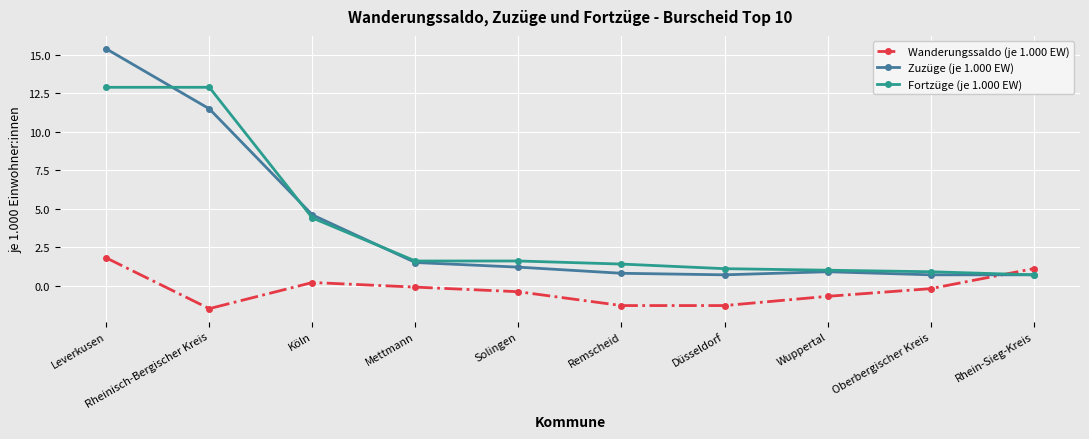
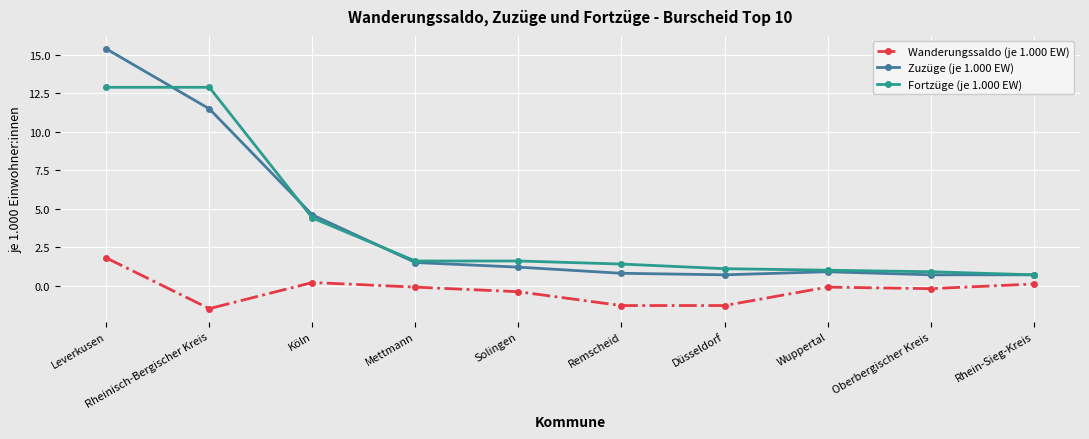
Wanderungssaldo (je 1.000 EW), Wuppertal: -0.7 -> -0.1
Wanderungssaldo (je 1.000 EW), Rhein-Sieg-Kreis: 1.1 -> 0.1
